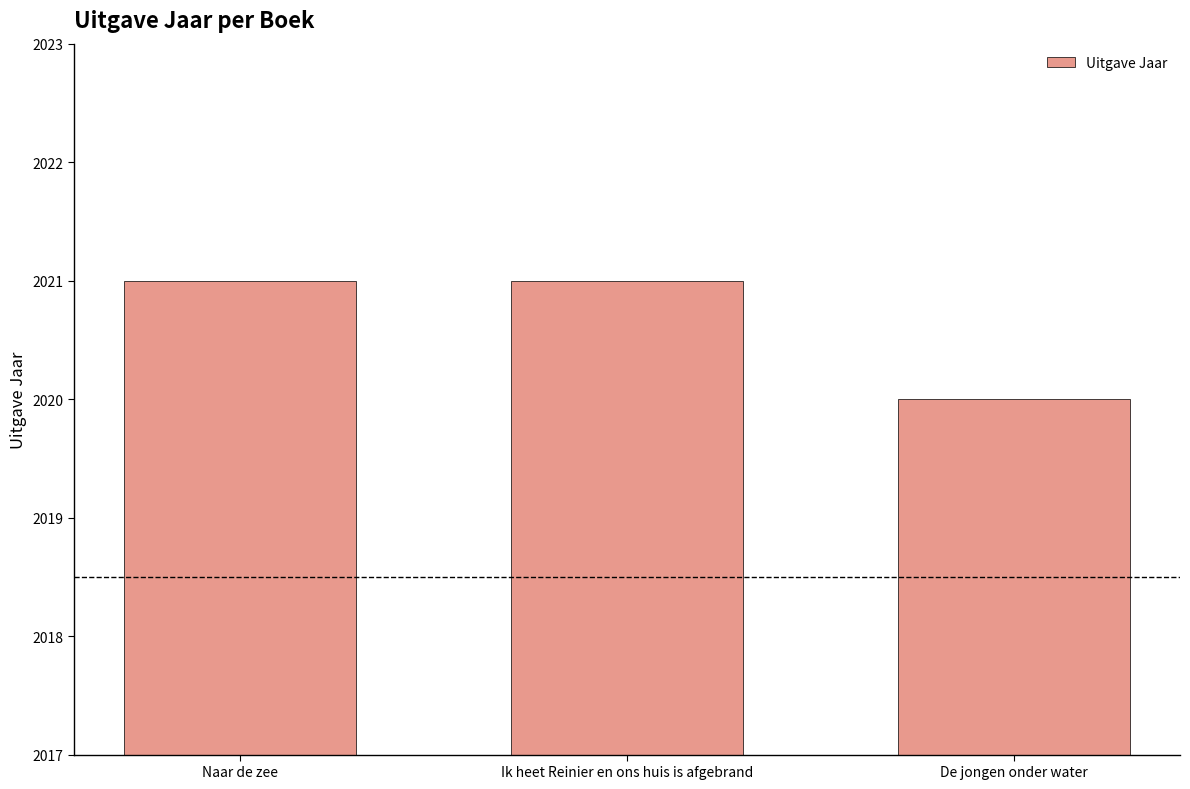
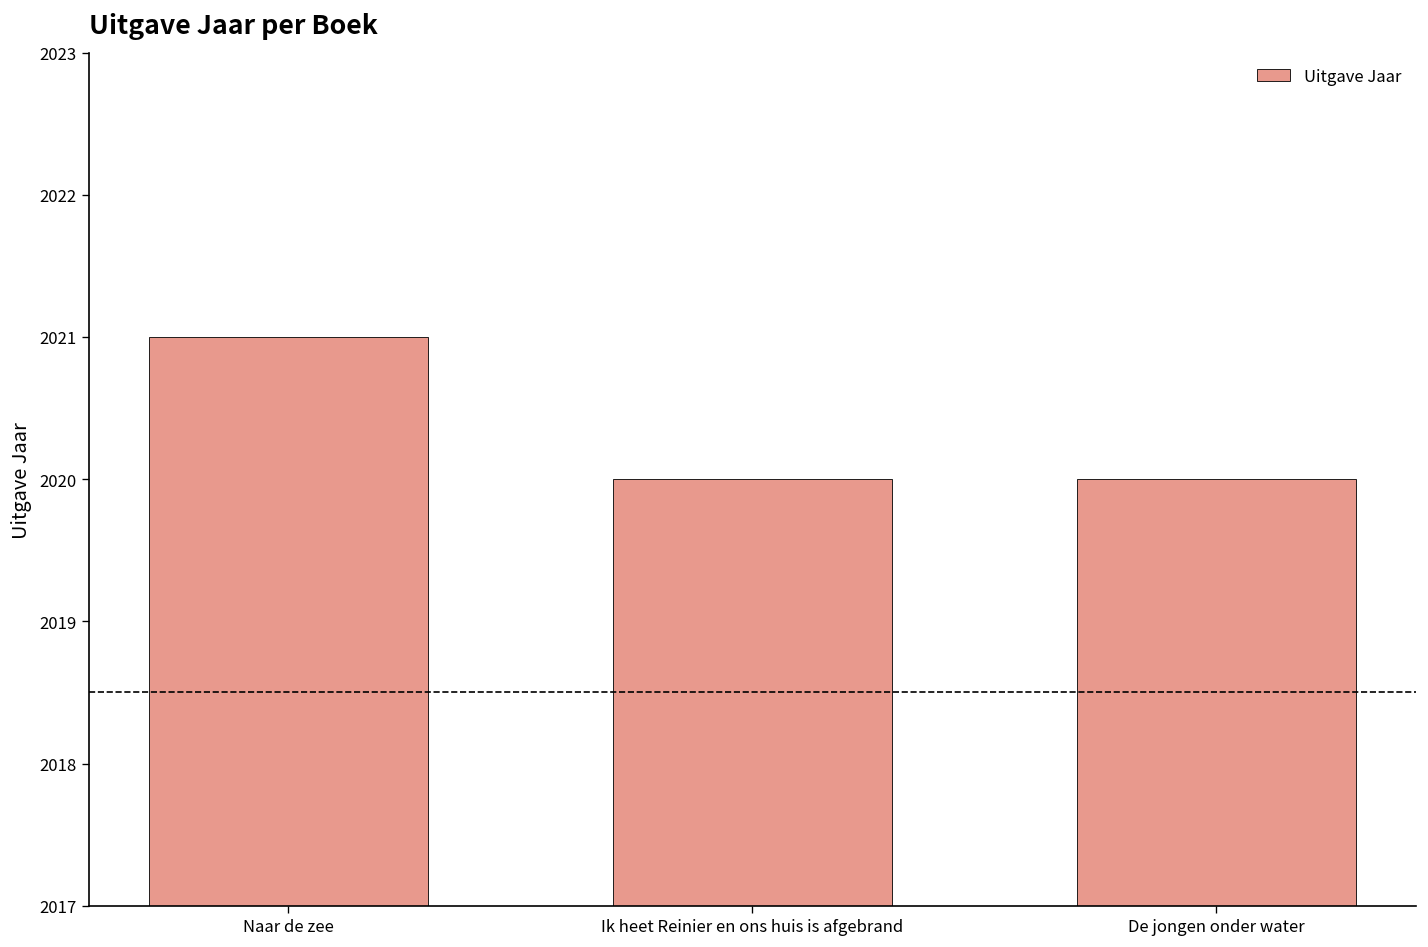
Ik heet Reinier en ons huis is afgebrand: 2021 -> 2020
